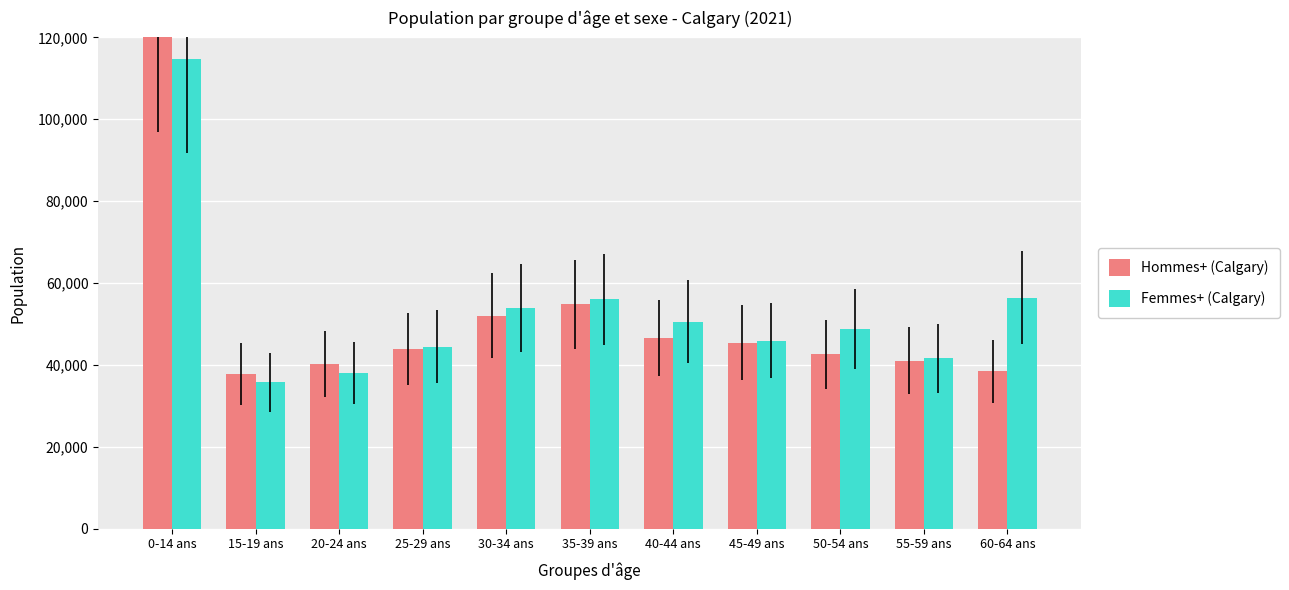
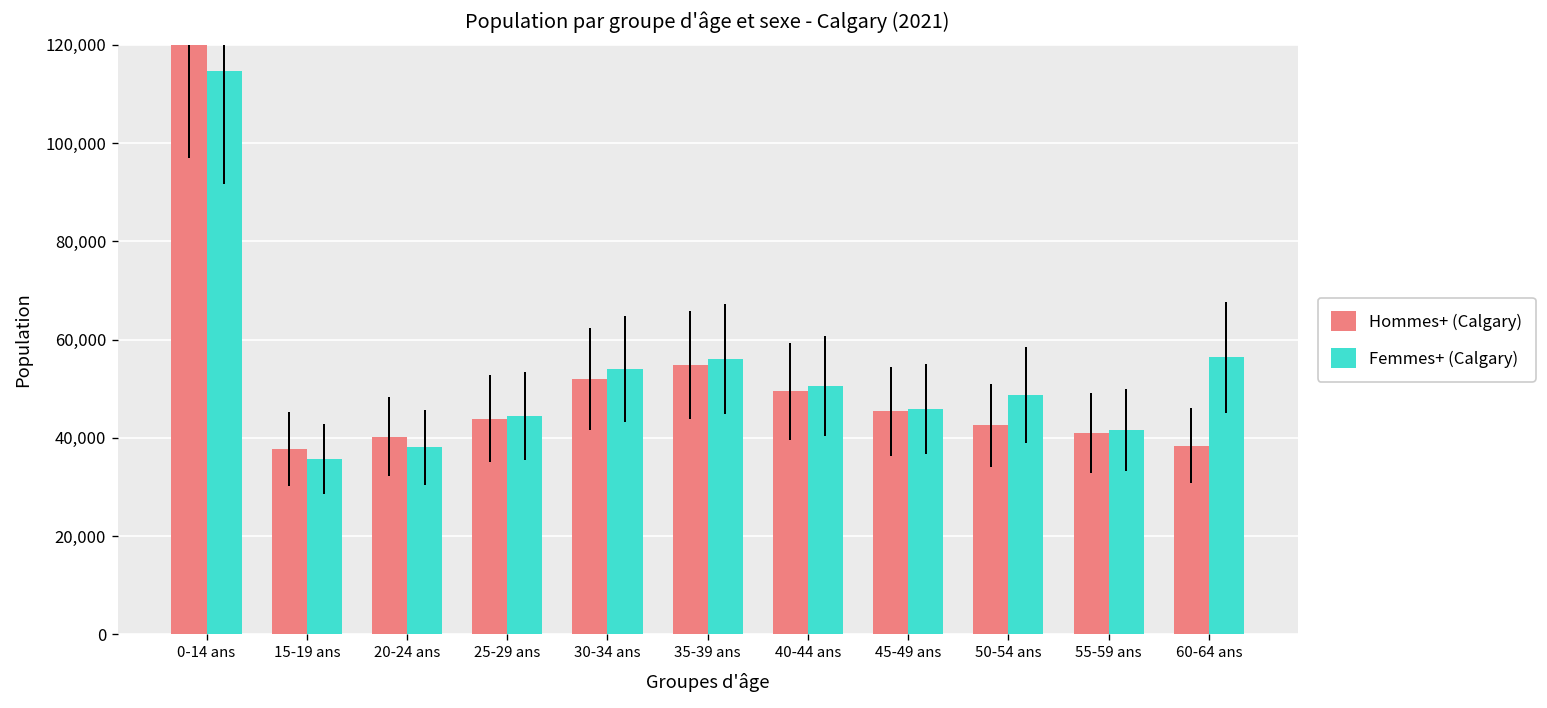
Hommes+ (Calgary), 40-44 ans: 47,000 -> 49,000
